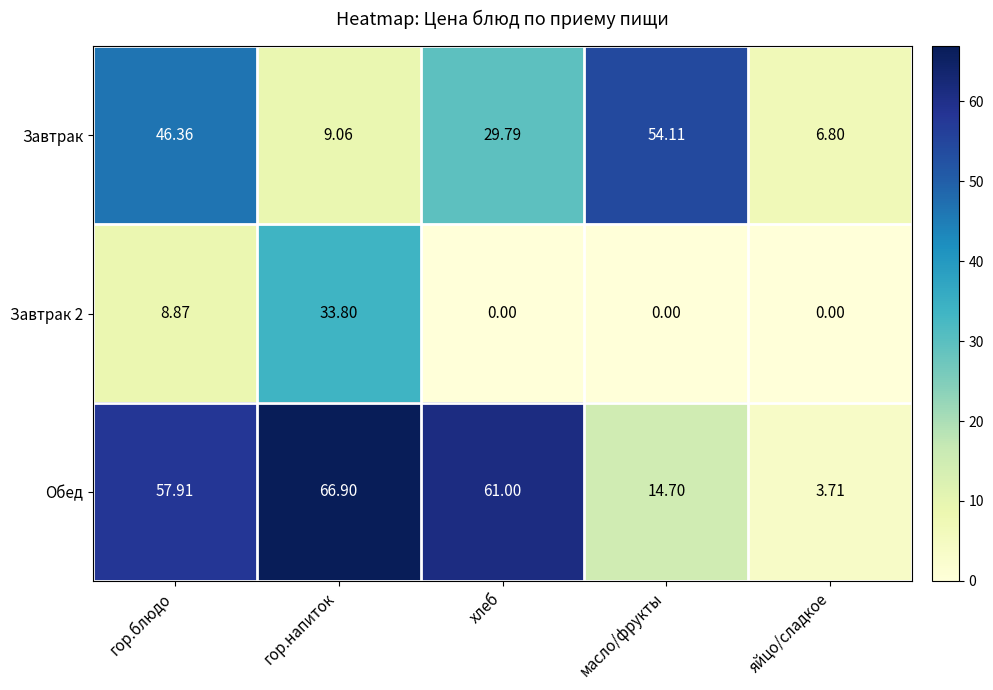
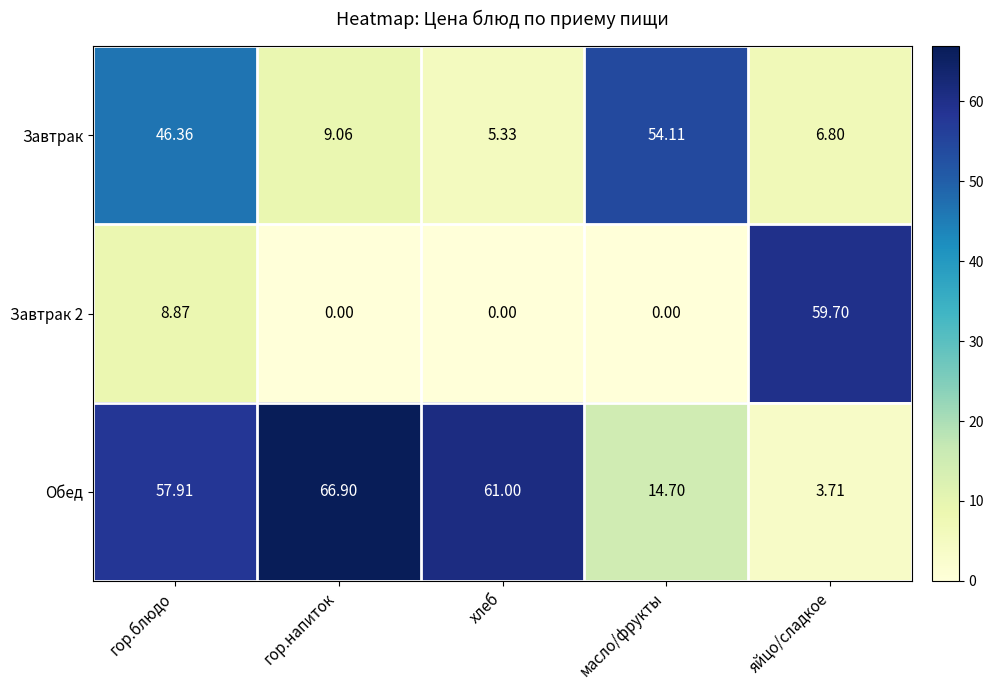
Завтрак, хлеб: 29.79 -> 5.33
Завтрак 2, гор.напиток: 33.80 -> 0.00
Завтрак 2, яйцо/сладкое: 0.00 -> 59.70
